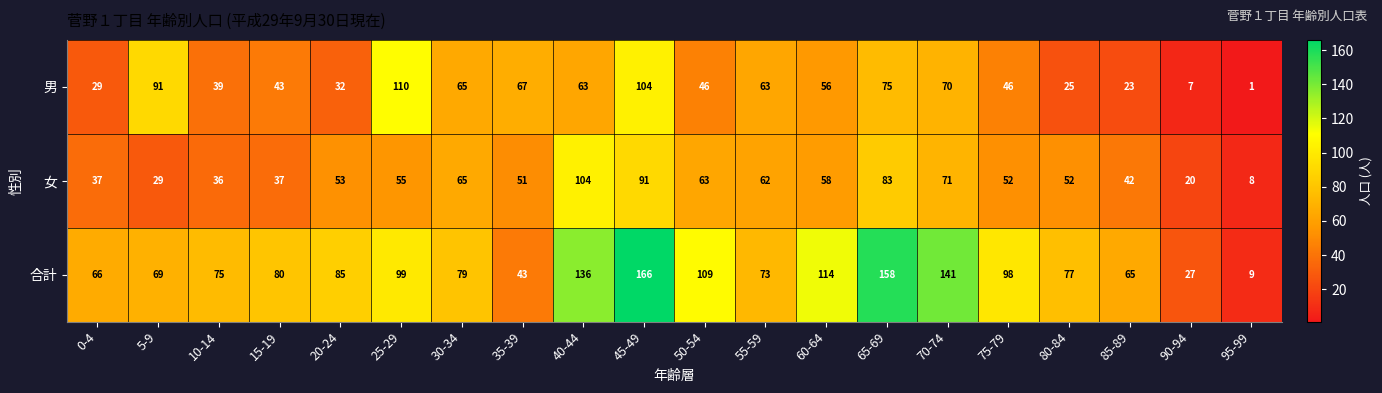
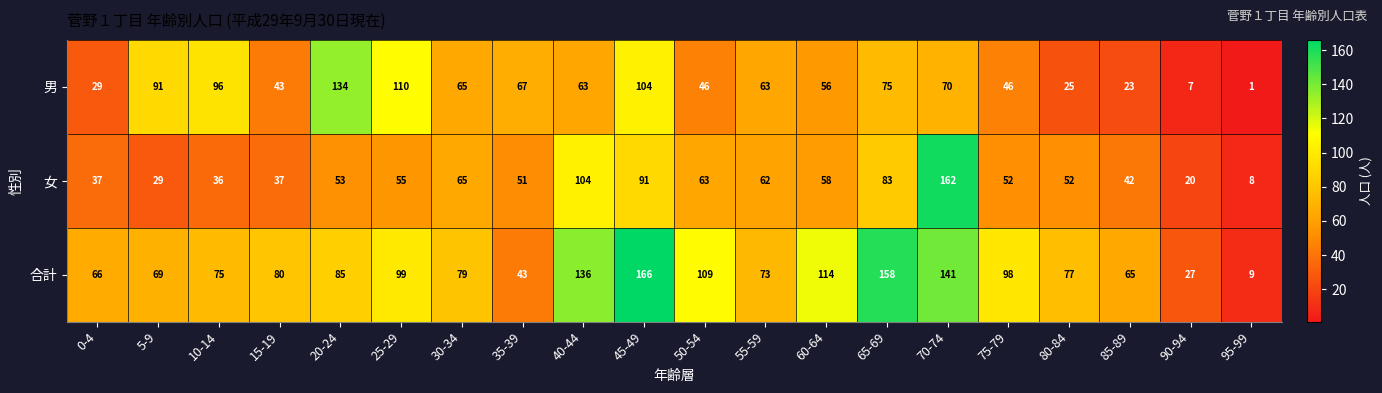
男, 10-14: 39 -> 96
男, 20-24: 32 -> 134
女, 70-74: 71 -> 162
